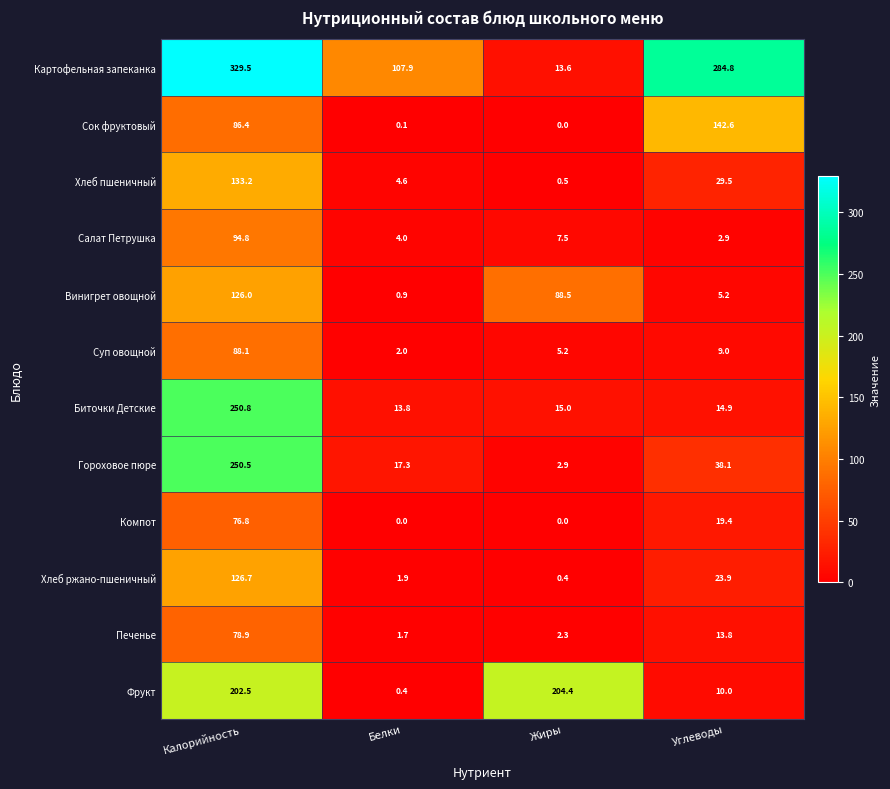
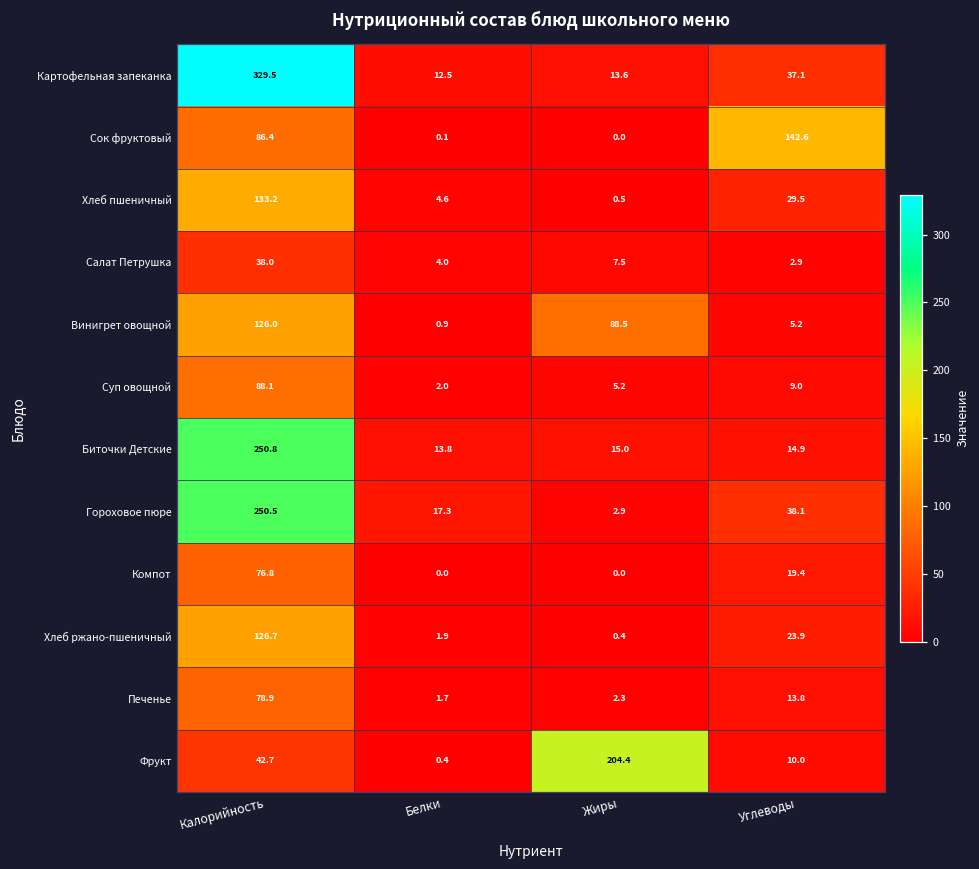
Картофельная запеканка, Белки: 107.9 -> 12.5
Картофельная запеканка, Углеводы: 284.8 -> 37.1
Салат Петрушка, Калорийность: 94.8 -> 38.0
Фрукт, Калорийность: 202.5 -> 42.7
